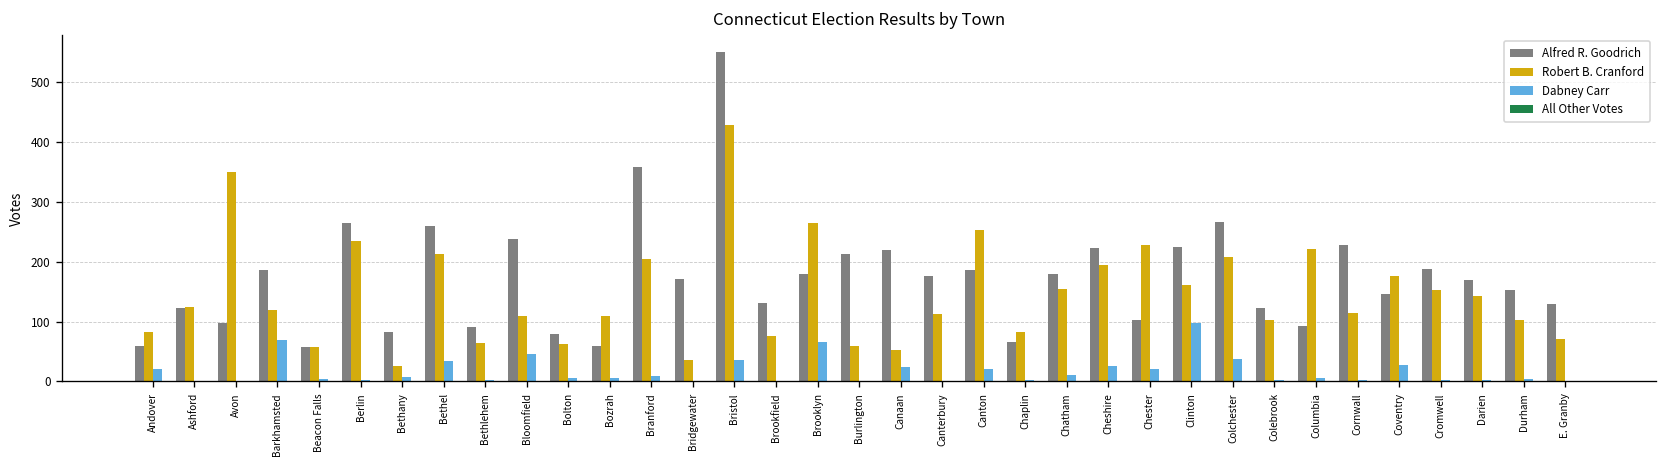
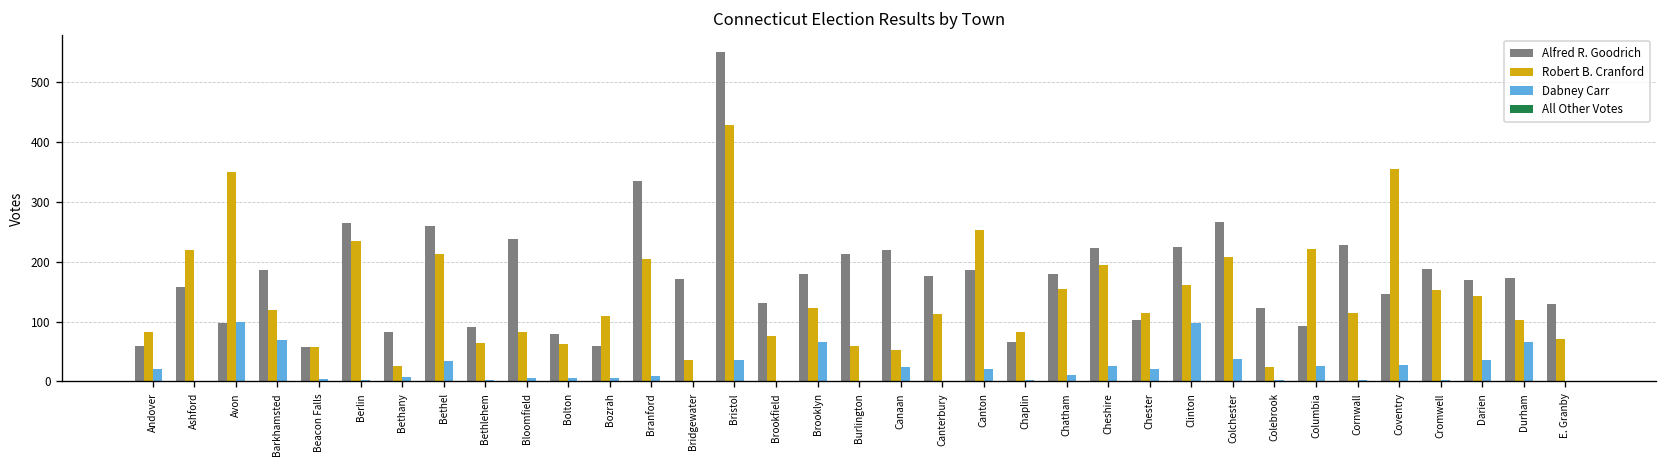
Alfred R. Goodrich, Ashford: 120 -> 160
Robert B. Cranford, Ashford: 130 -> 220
Dabney Carr, Avon: 0 -> 100
Robert B. Cranford, Bloomfield: 110 -> 80
Dabney Carr, Bloomfield: 50 -> 10
Alfred R. Goodrich, Branford: 360 -> 340
Robert B. Cranford, Brooklyn: 260 -> 120
Robert B. Cranford, Chester: 230 -> 120
Robert B. Cranford, Colebrook: 100 -> 20
Dabney Carr, Columbia: 10 -> 30
Robert B. Cranford, Coventry: 180 -> 350
Dabney Carr, Darien: 0 -> 40
Alfred R. Goodrich, Durham: 150 -> 170
Dabney Carr, Durham: 0 -> 70
